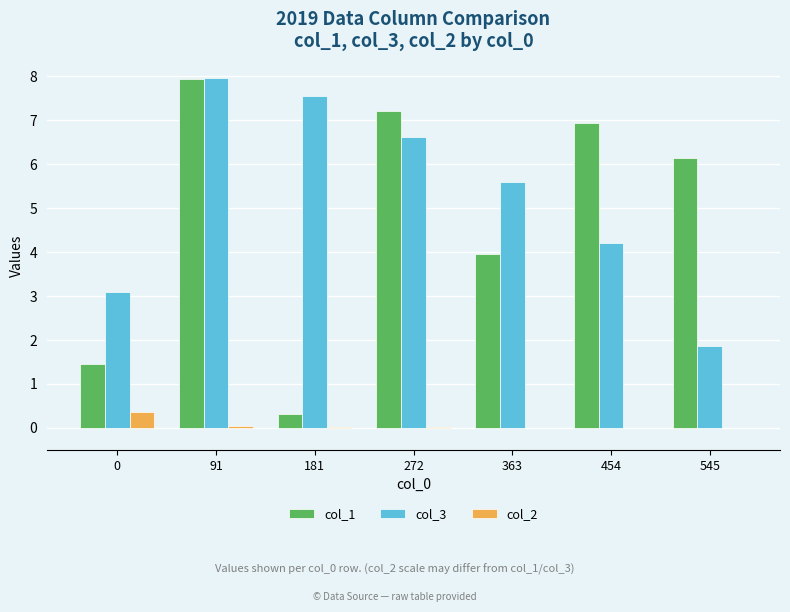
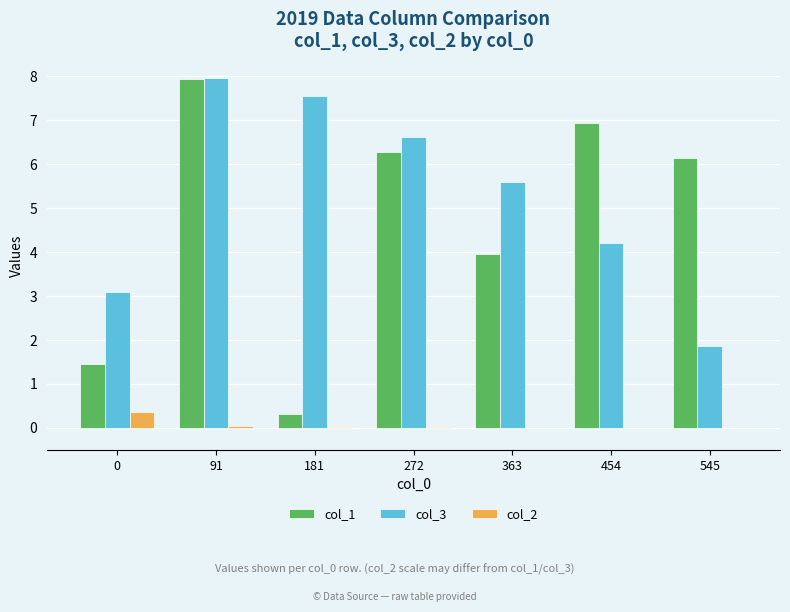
col_1, 272: 7.2 -> 6.3
